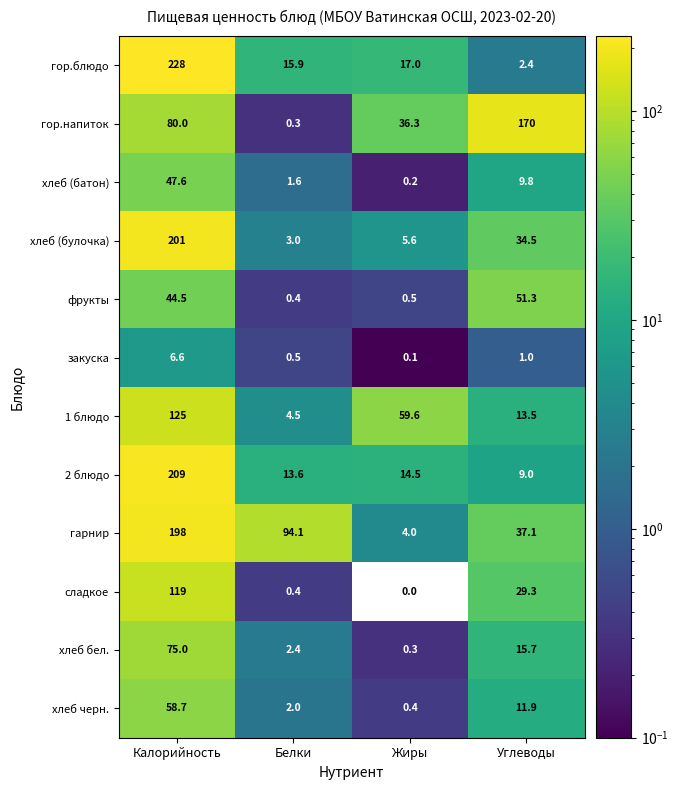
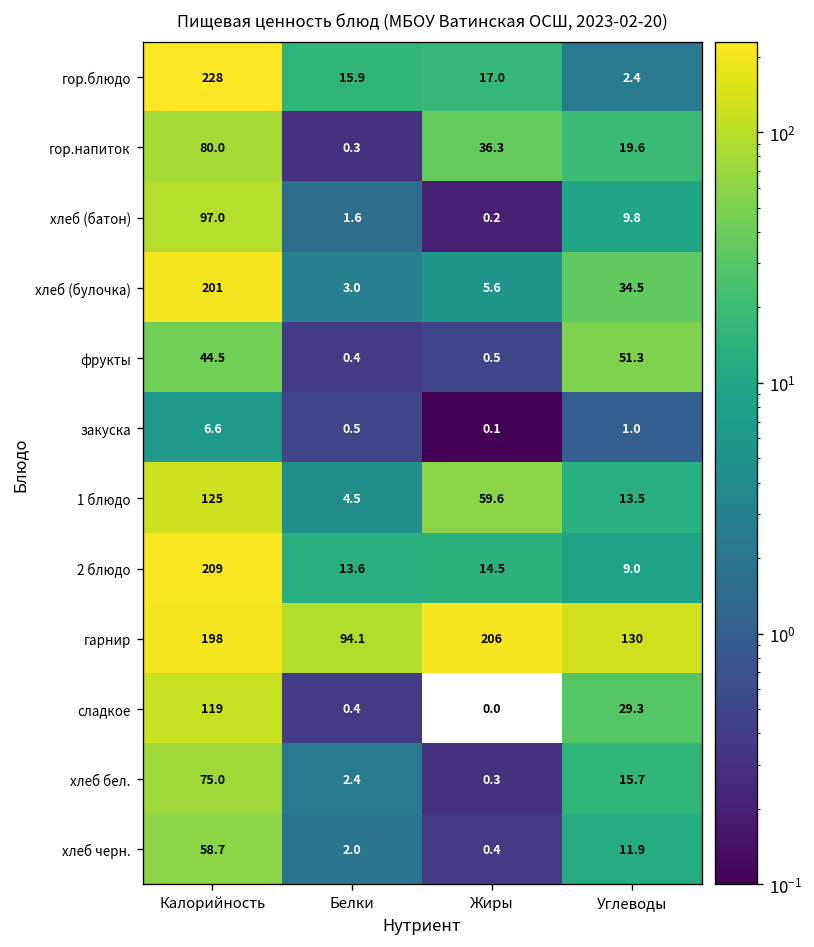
гор.напиток, Углеводы: 170 -> 19.6
хлеб (батон), Калорийность: 47.6 -> 97.0
гарнир, Жиры: 4.0 -> 206
гарнир, Углеводы: 37.1 -> 130
